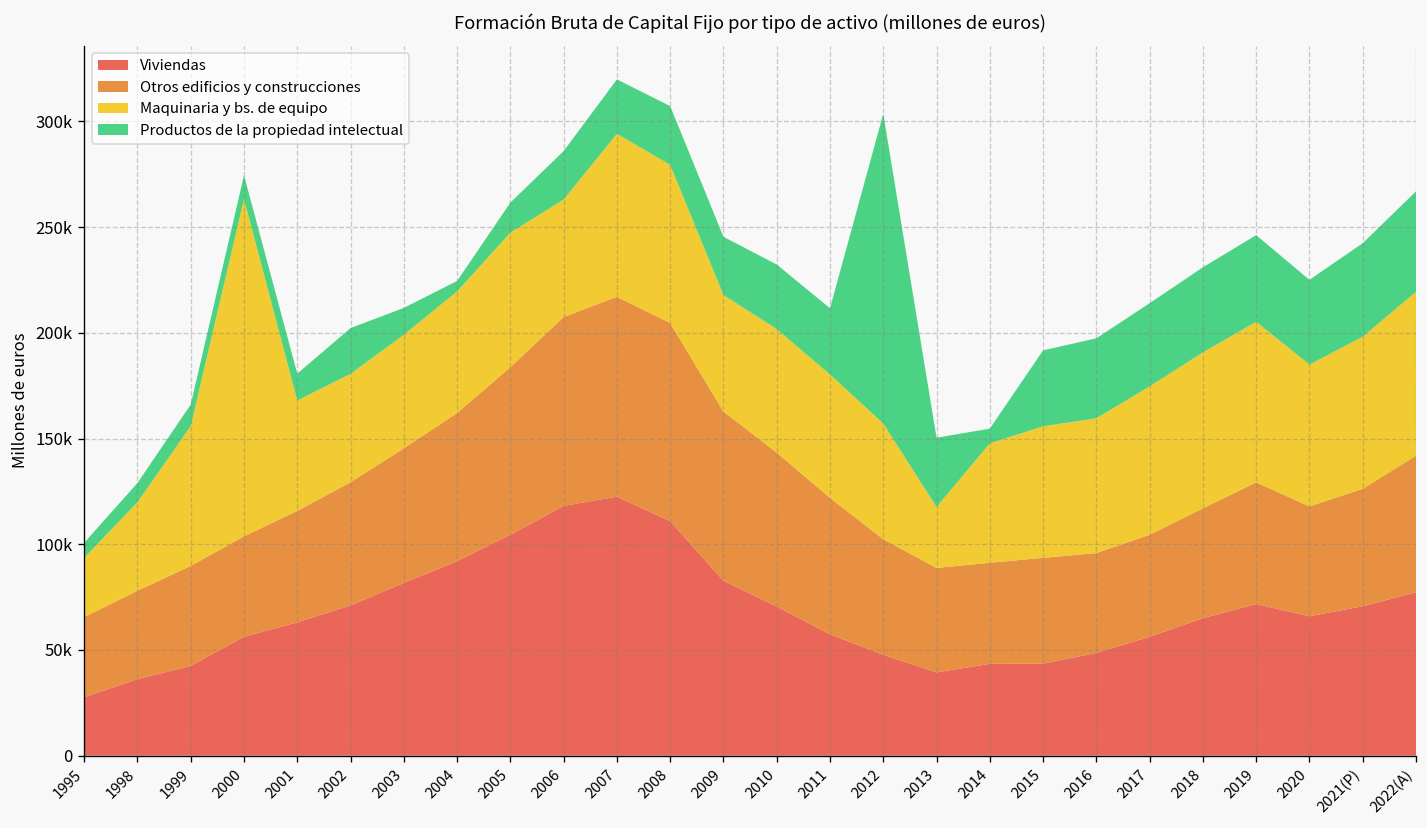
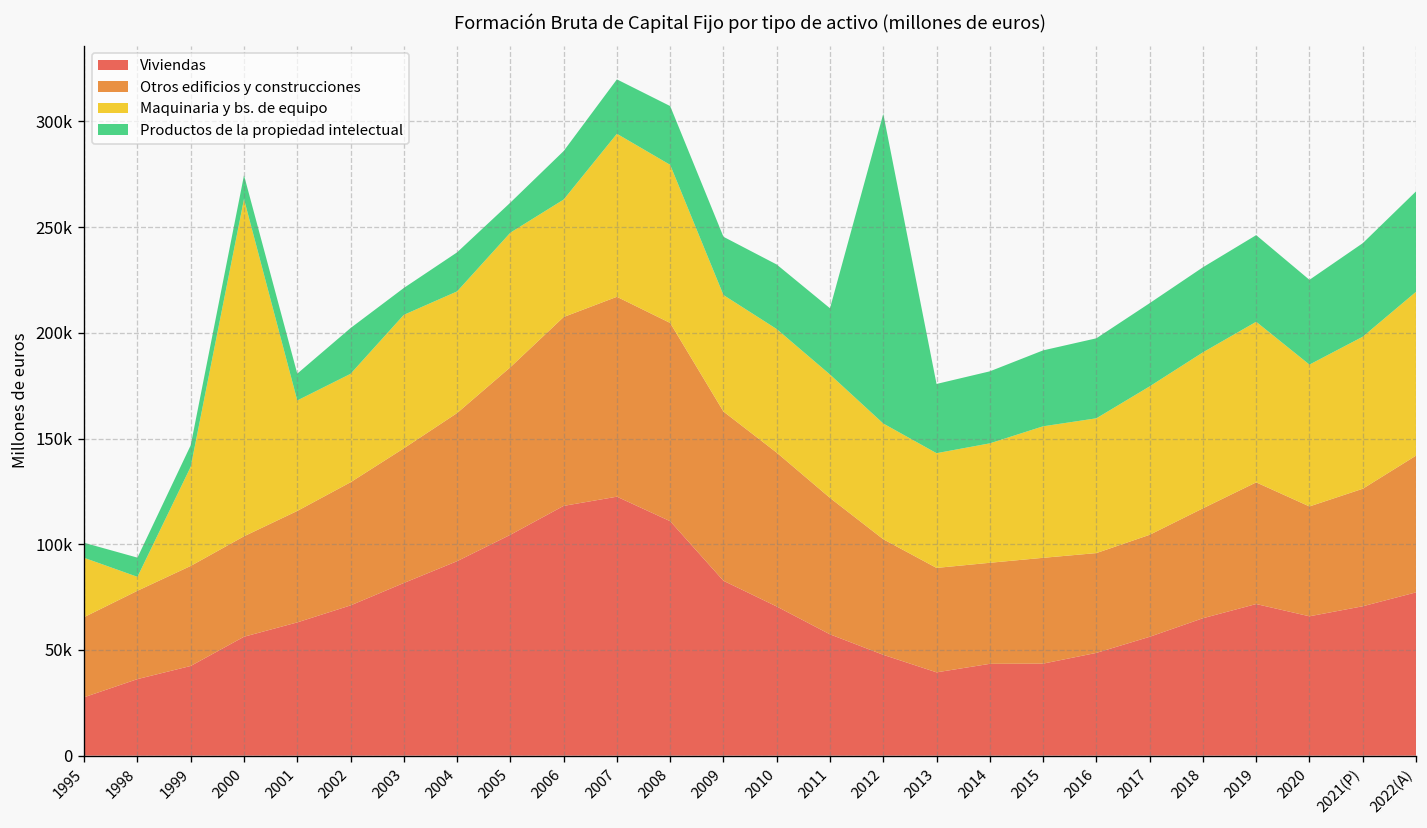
Maquinaria y bs. de equipo, 1998: 42000 -> 7000
Maquinaria y bs. de equipo, 1999: 66000 -> 47000
Maquinaria y bs. de equipo, 2003: 54000 -> 63000
Productos de la propiedad intelectual, 2004: 5000 -> 18000
Maquinaria y bs. de equipo, 2013: 29000 -> 54000
Productos de la propiedad intelectual, 2014: 7000 -> 34000
